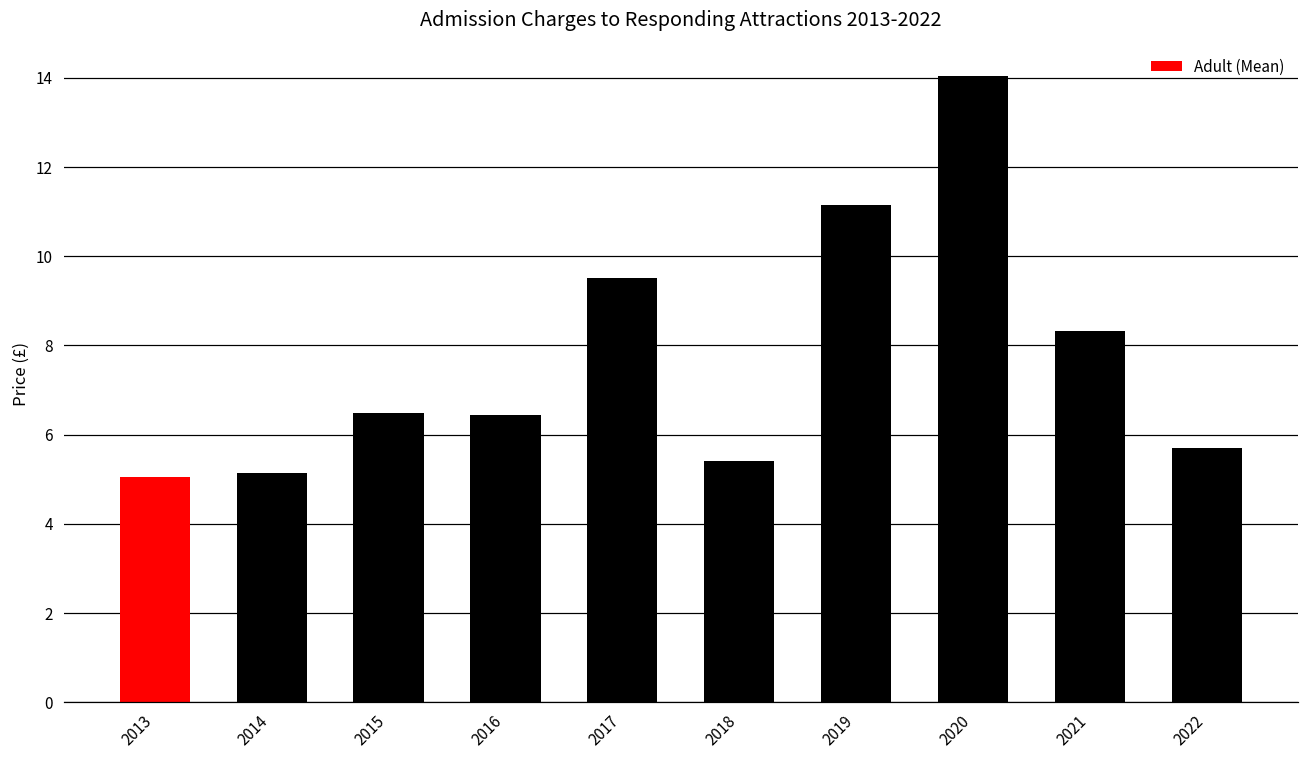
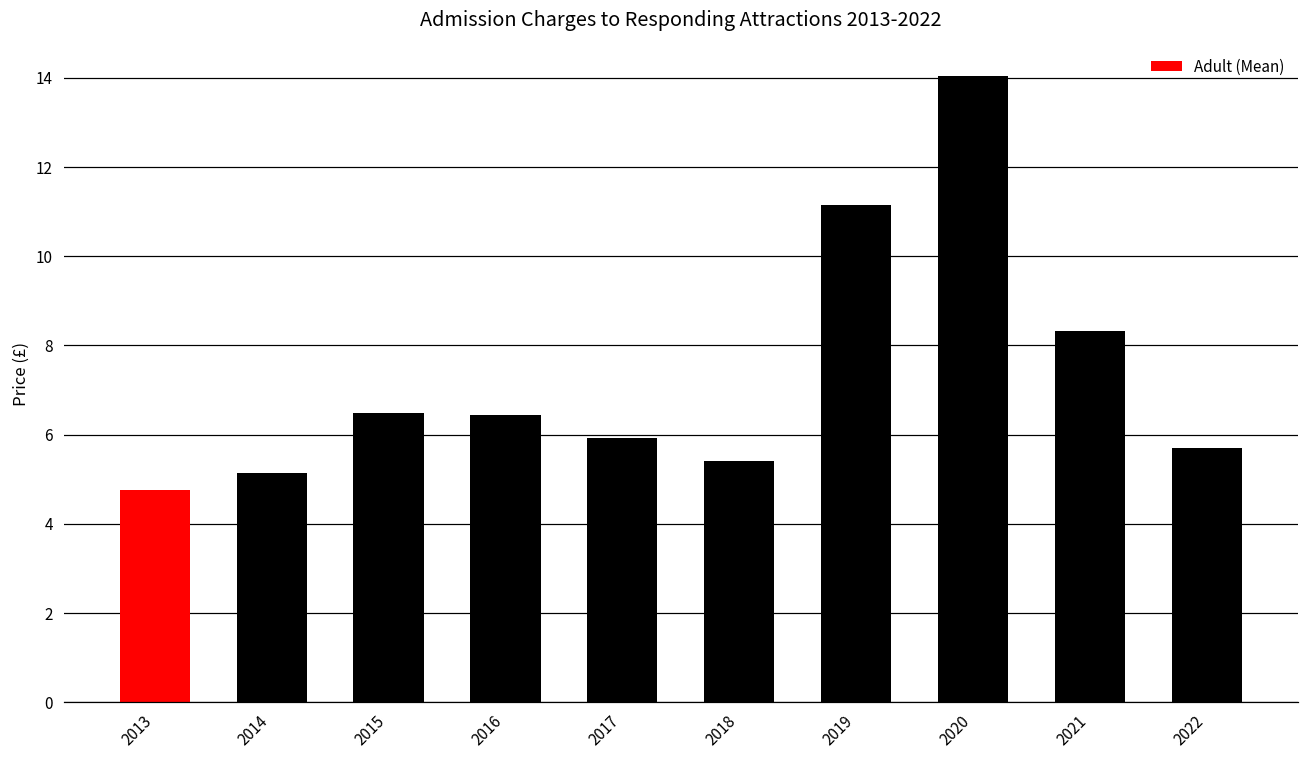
2013: 5.0 -> 4.8
2017: 9.5 -> 5.9
